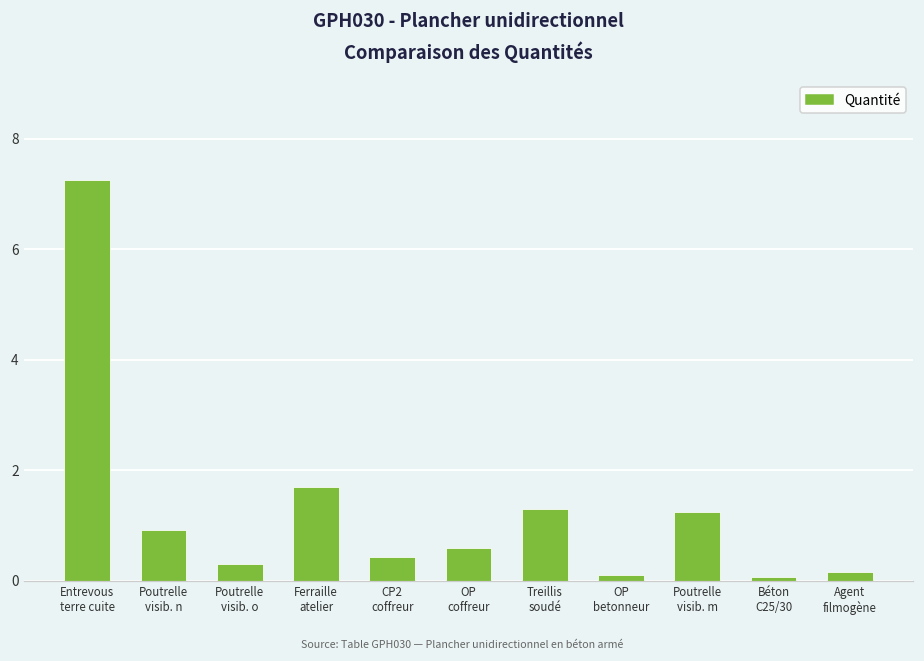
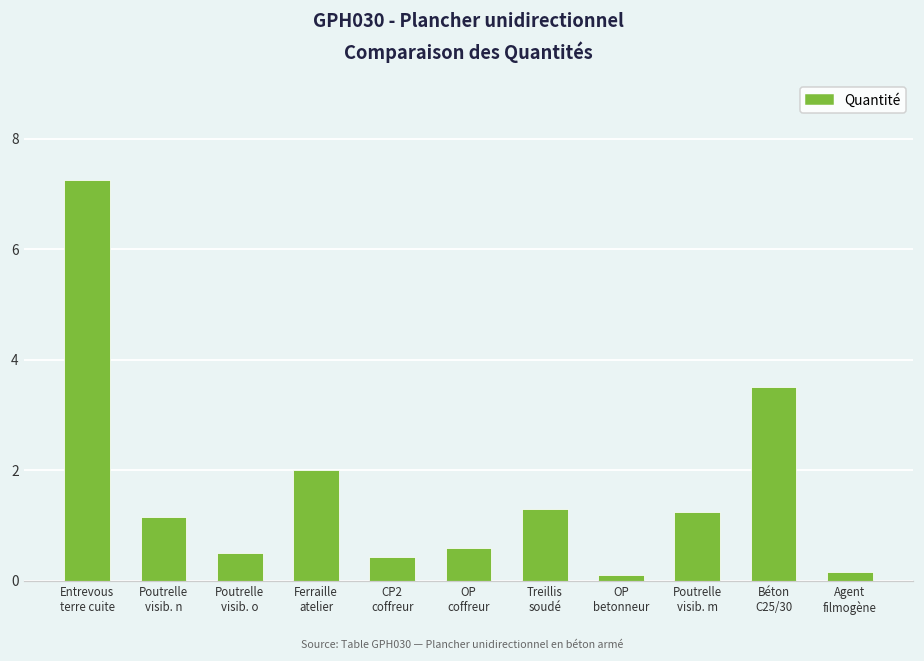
Poutrelle visib. n: 0.9 -> 1.2
Poutrelle visib. o: 0.3 -> 0.5
Ferraille atelier: 1.7 -> 2.0
Béton C25/30: 0.1 -> 3.5
